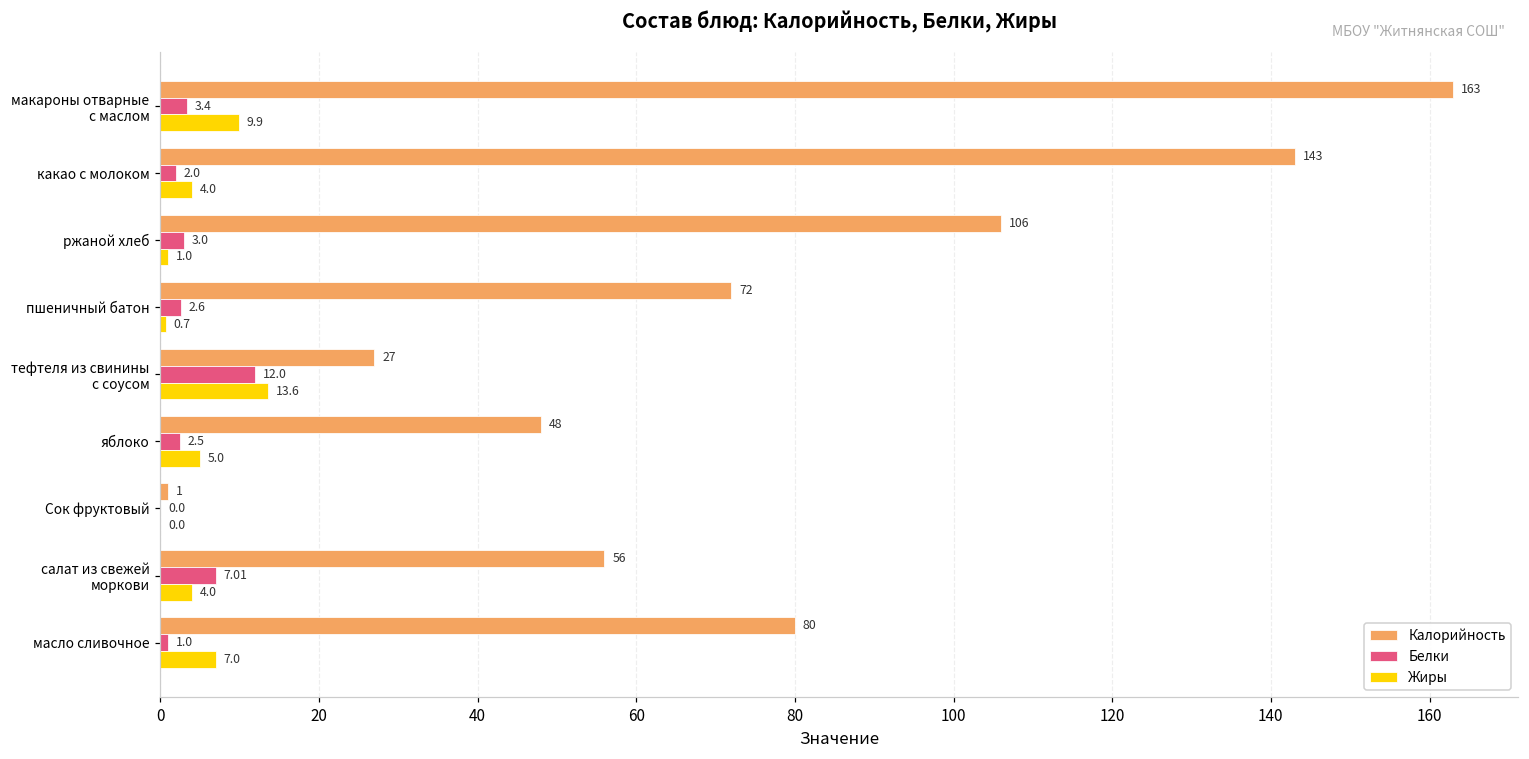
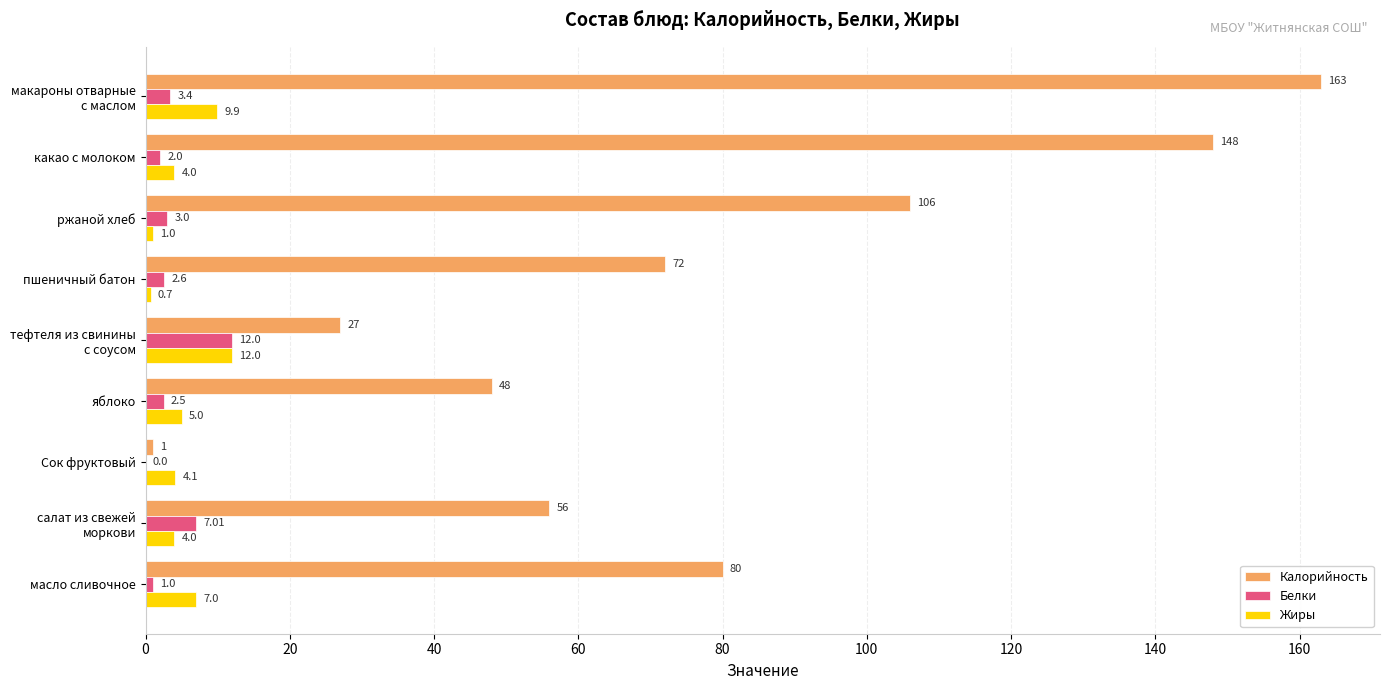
Калорийность, какао с молоком: 143 -> 148
Жиры, тефтеля из свинины с соусом: 13.6 -> 12.0
Жиры, Сок фруктовый: 0.0 -> 4.1
